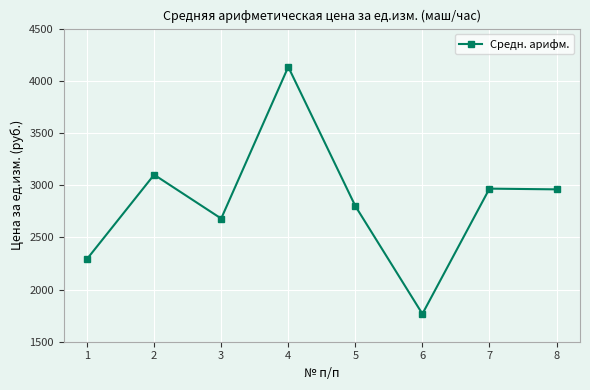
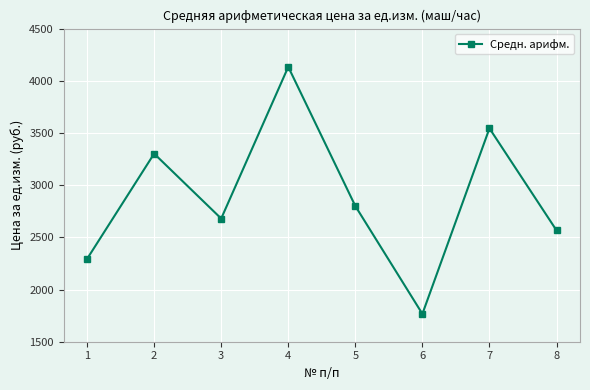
2: 3100 -> 3300
7: 2970 -> 3540
8: 2960 -> 2570
